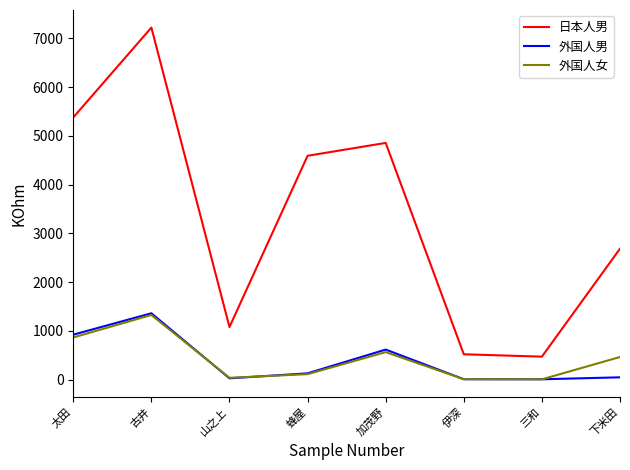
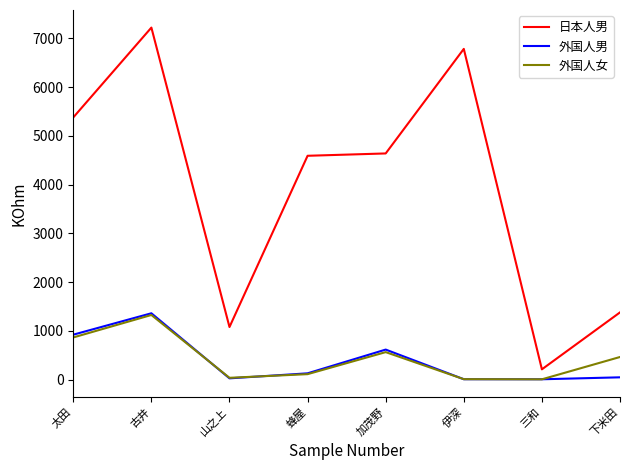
日本人男, 加茂野: 4900 -> 4600
日本人男, 伊深: 500 -> 6800
日本人男, 三和: 500 -> 200
日本人男, 下米田: 2700 -> 1400
